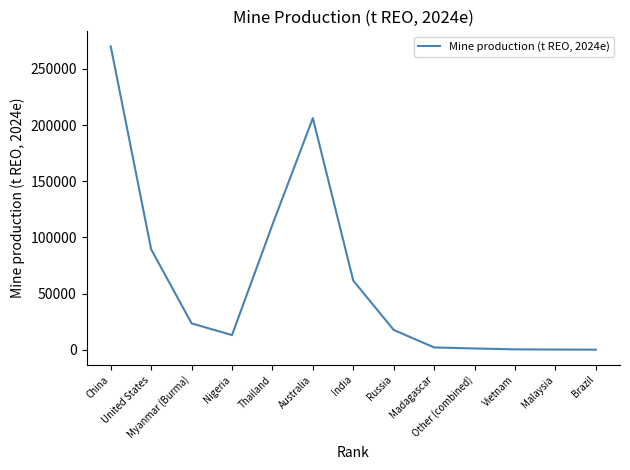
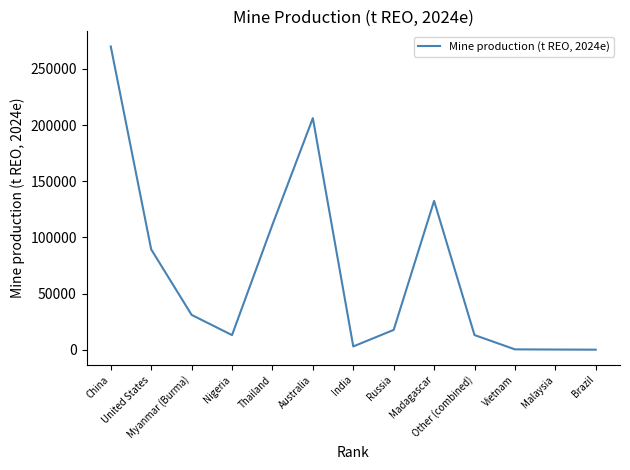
Myanmar (Burma): 23000 -> 31000
India: 62000 -> 3000
Madagascar: 2000 -> 133000
Other (combined): 1000 -> 13000
